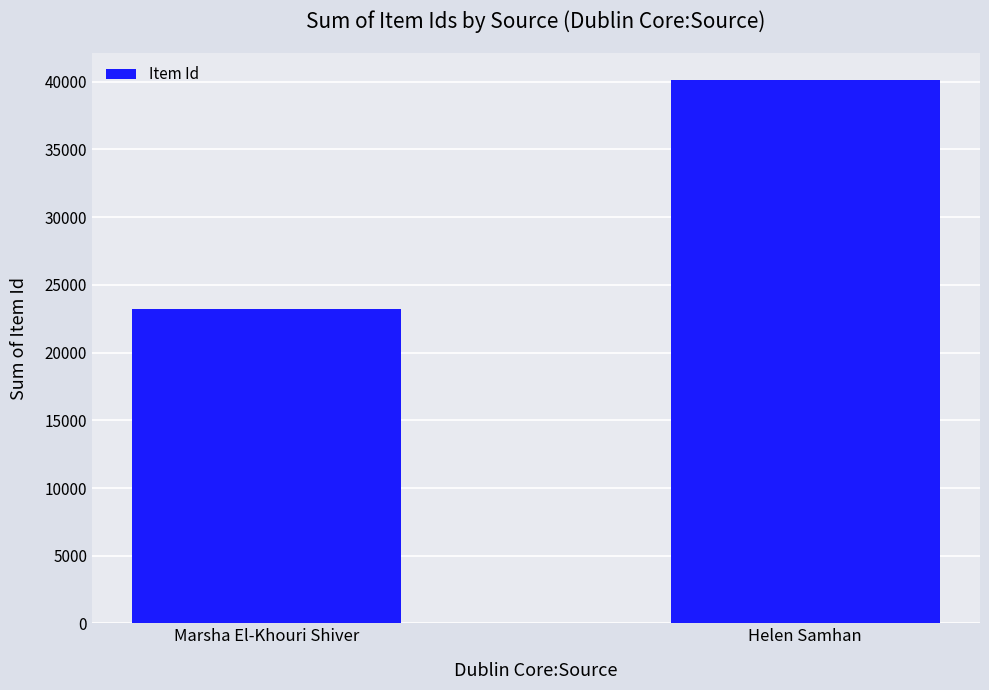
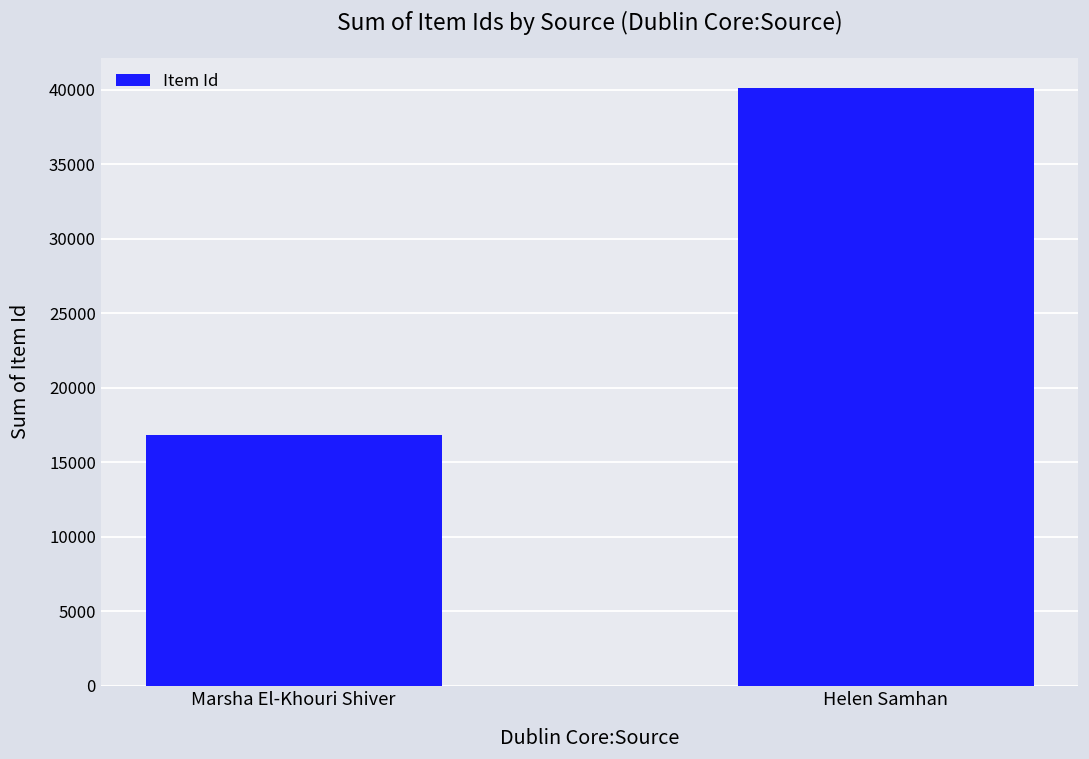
Marsha El-Khouri Shiver: 23200 -> 16800
